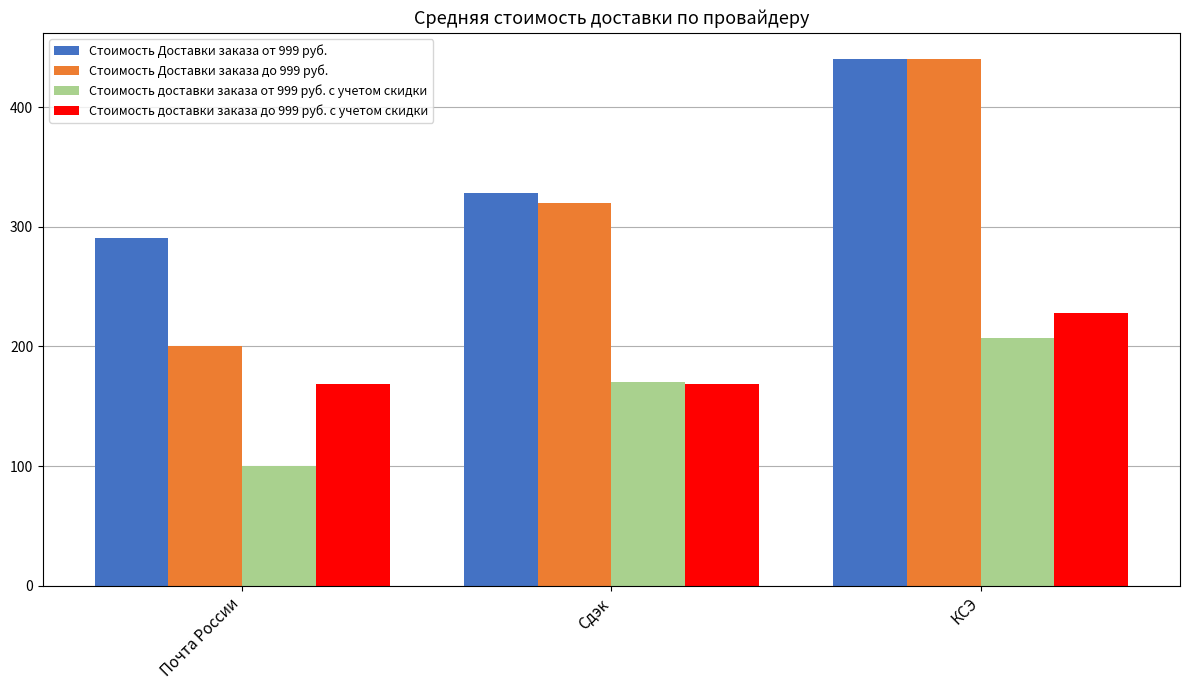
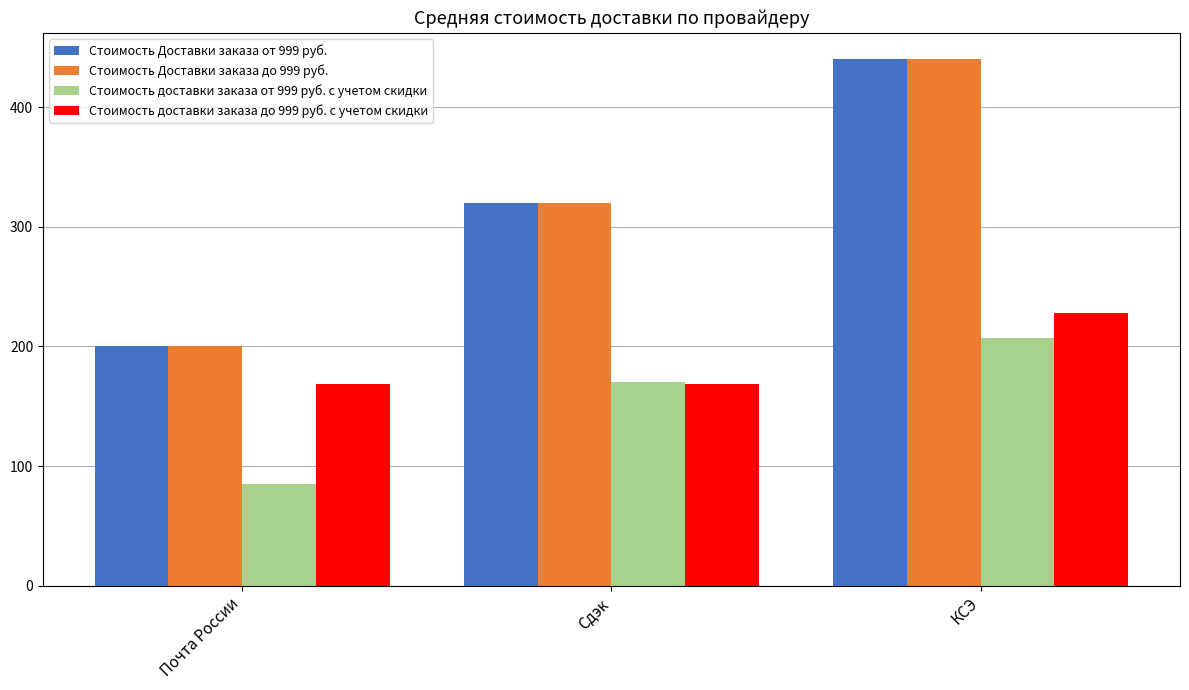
Стоимость Доставки заказа от 999 руб., Почта России: 291 -> 200
Стоимость доставки заказа от 999 руб. с учетом скидки, Почта России: 100 -> 85
Стоимость Доставки заказа от 999 руб., Сдэк: 328 -> 320
